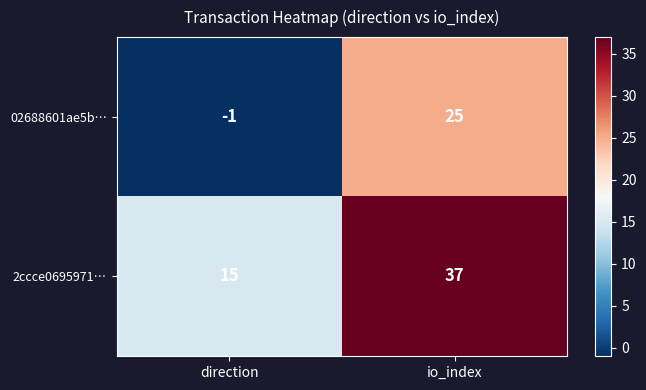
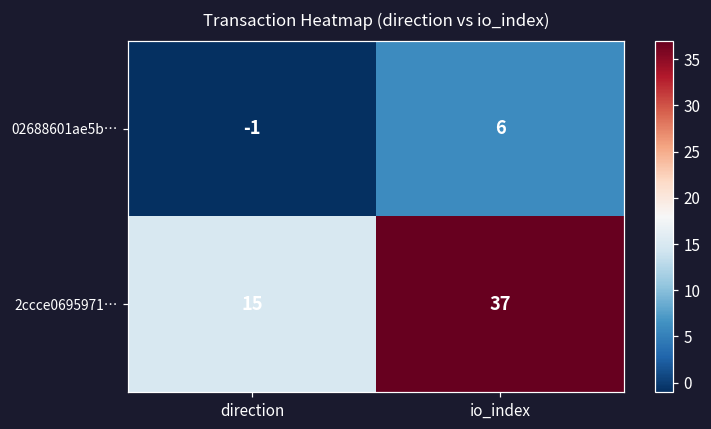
02688601ae5b…, io_index: 25 -> 6
